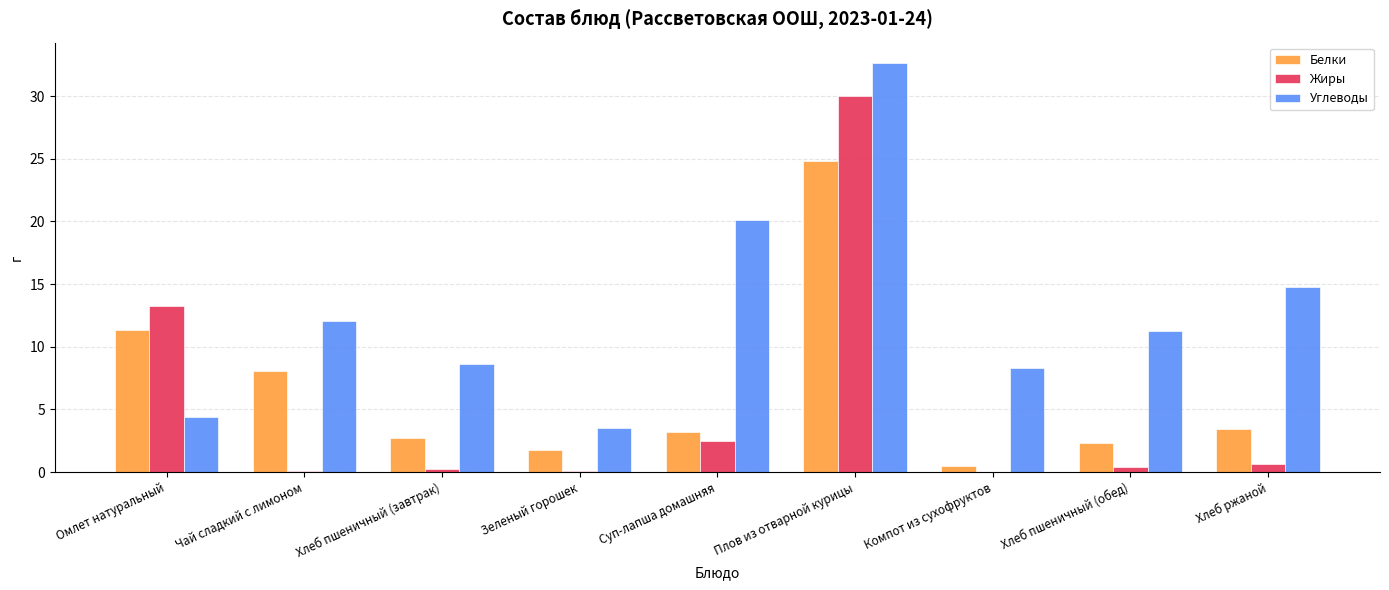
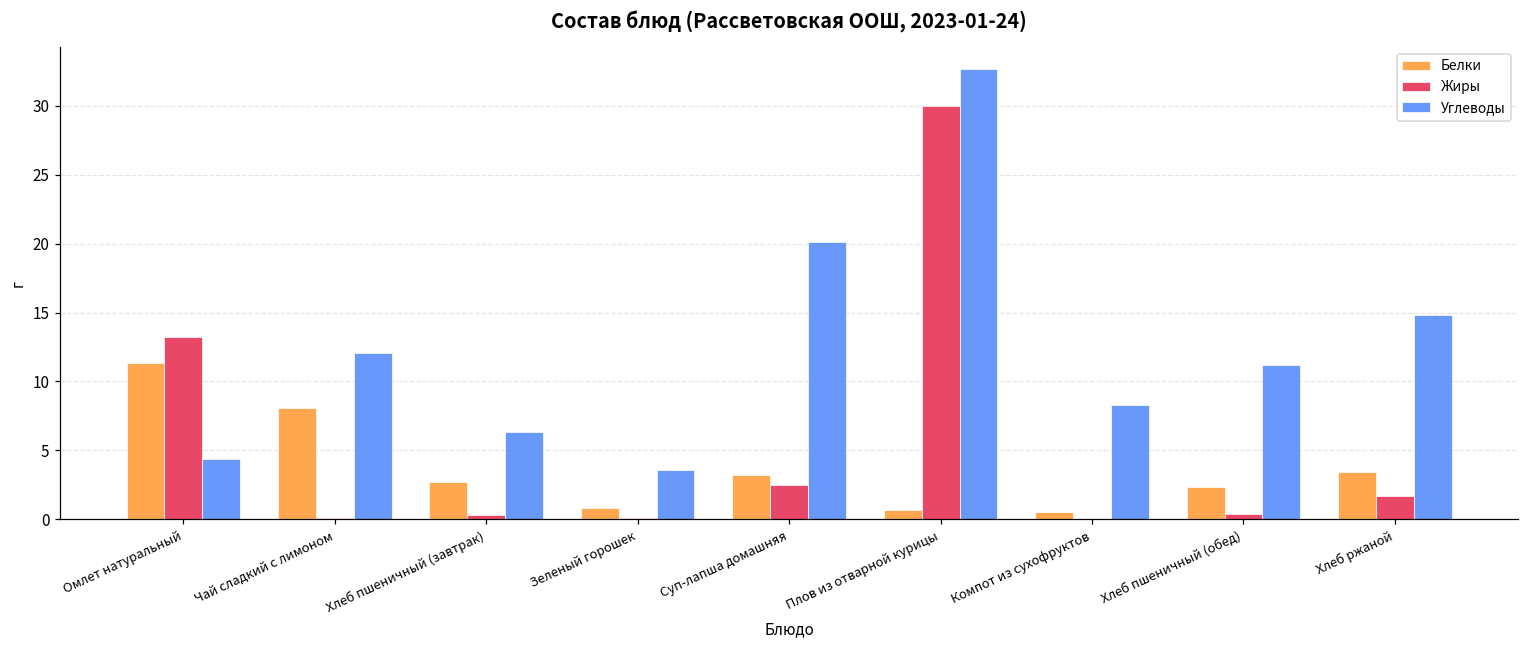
Углеводы, Хлеб пшеничный (завтрак): 8.6 -> 6.3
Белки, Зеленый горошек: 1.8 -> 0.8
Белки, Плов из отварной курицы: 24.8 -> 0.7
Жиры, Хлеб ржаной: 0.6 -> 1.7
